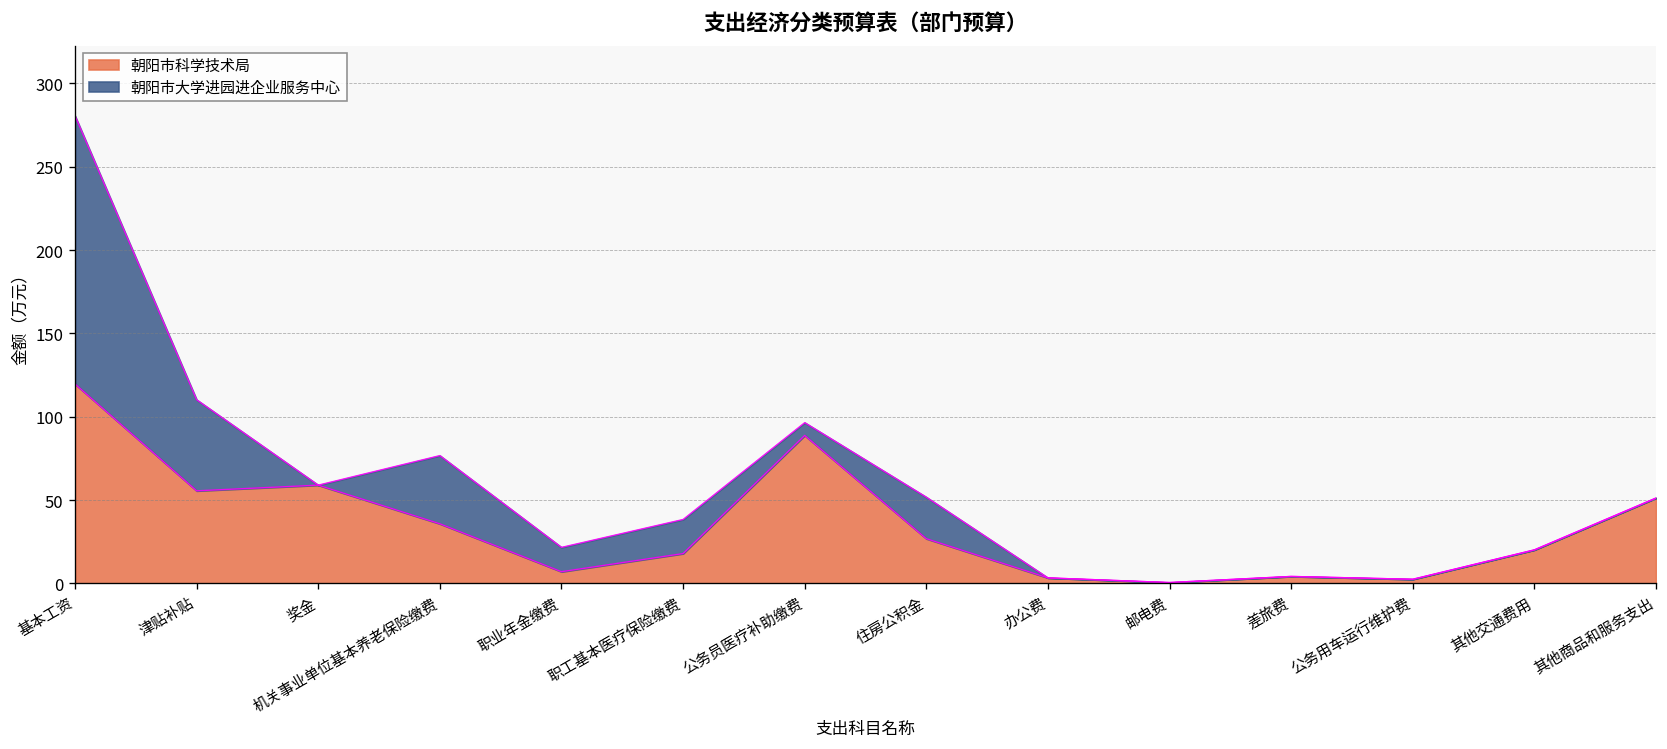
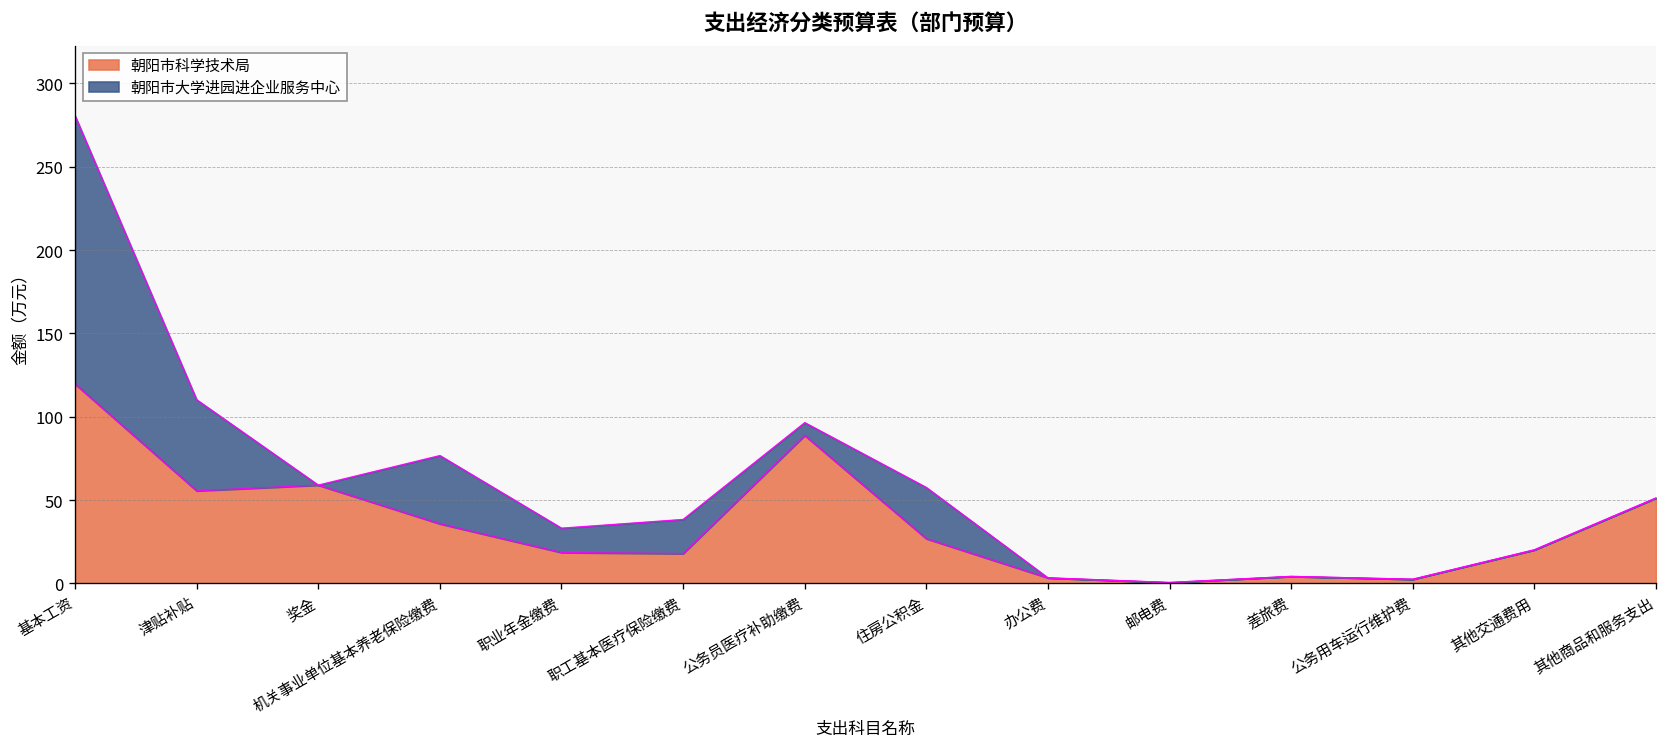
朝阳市科学技术局, 职业年金缴费: 7 -> 19
朝阳市大学进园进企业服务中心, 住房公积金: 25 -> 31
